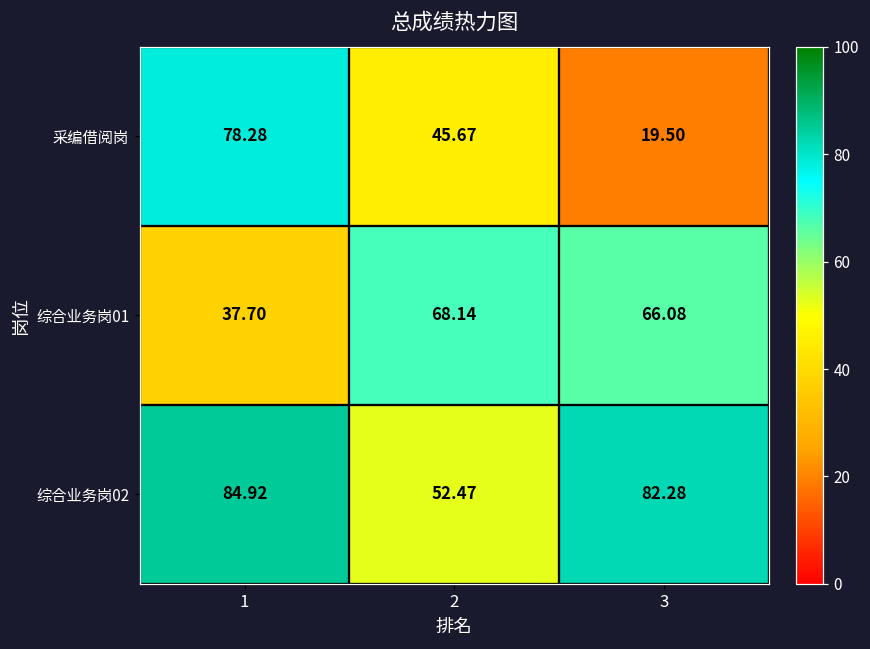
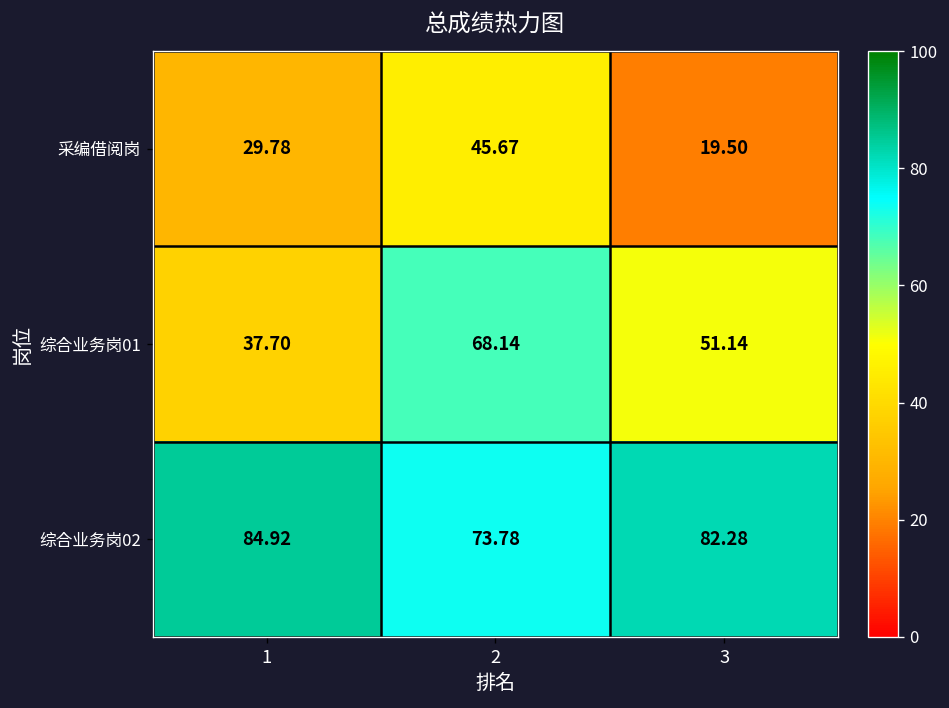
采编借阅岗, 1: 78.28 -> 29.78
综合业务岗01, 3: 66.08 -> 51.14
综合业务岗02, 2: 52.47 -> 73.78
